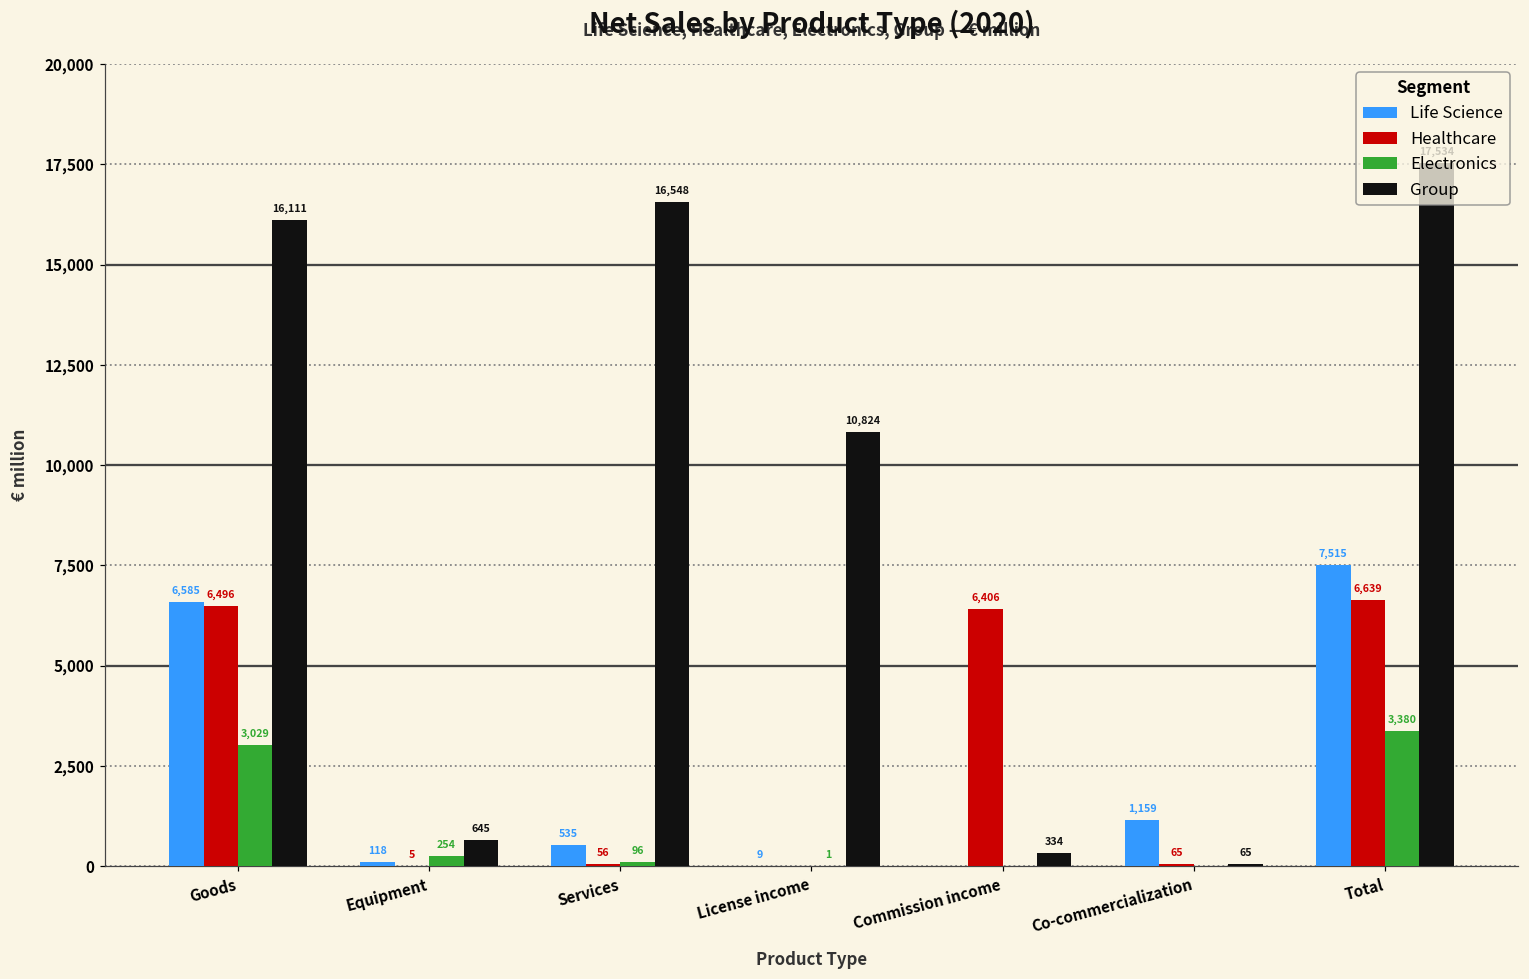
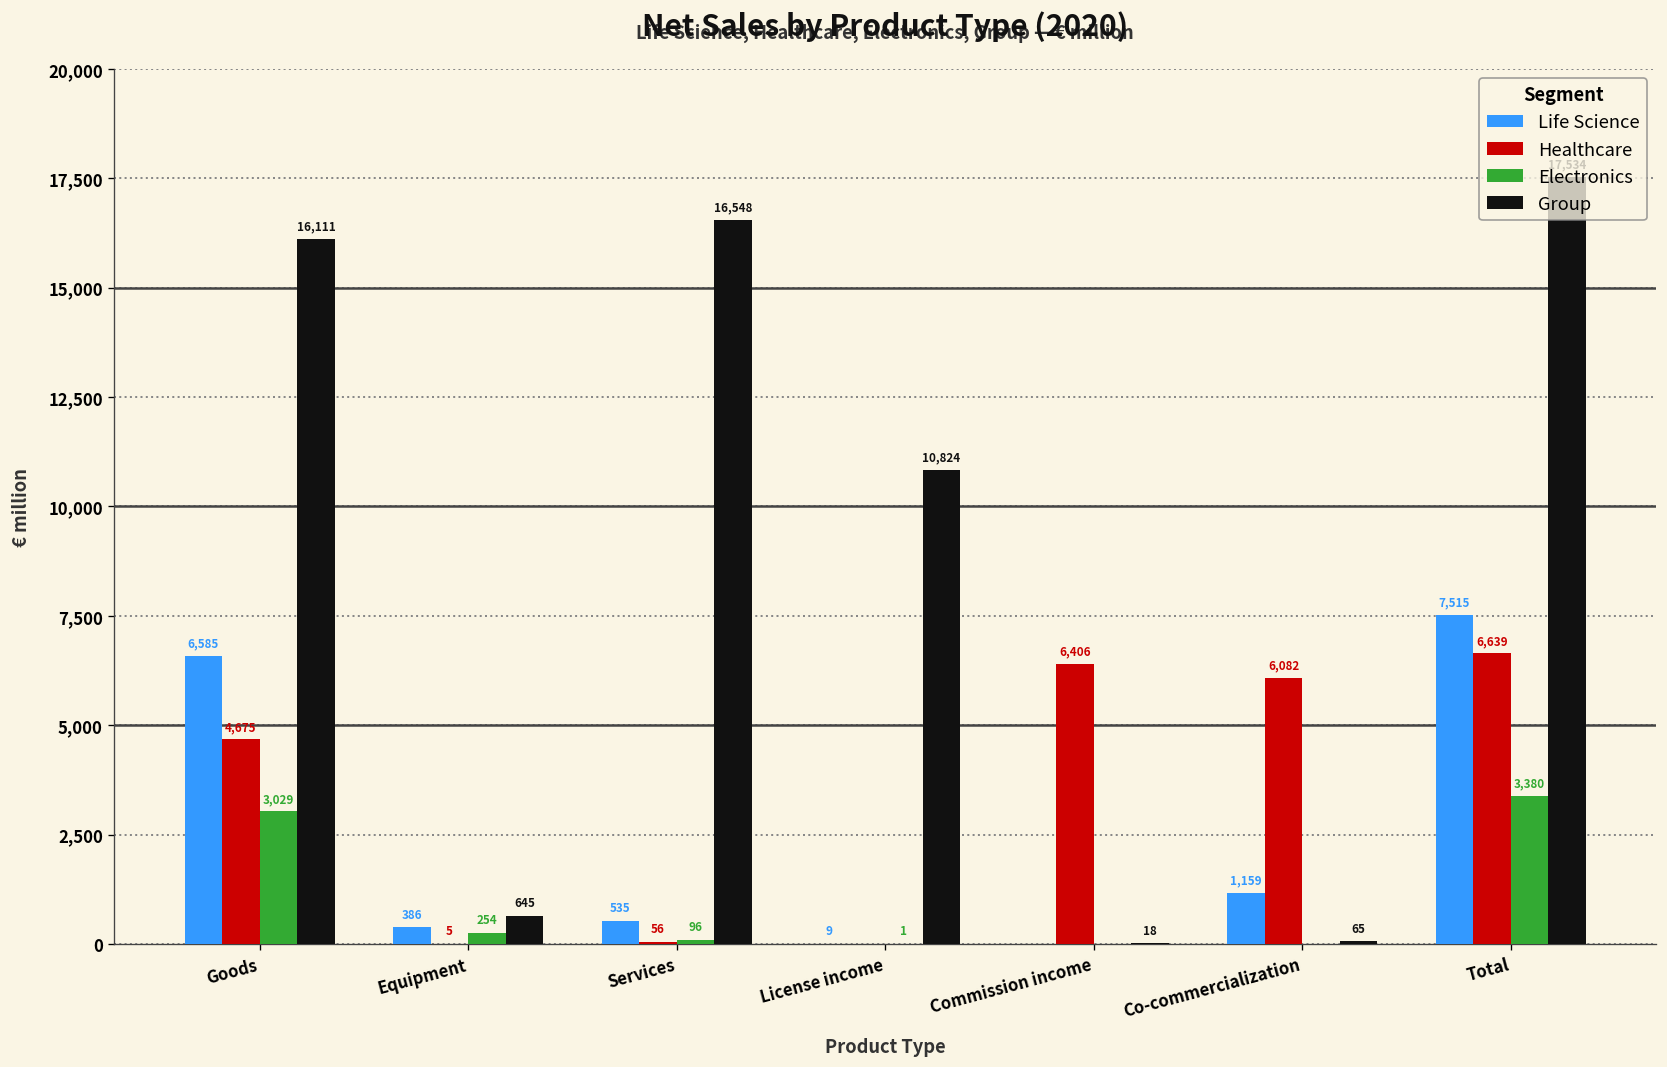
Healthcare, Goods: 6,496 -> 4,675
Life Science, Equipment: 118 -> 386
Group, Commission income: 334 -> 18
Healthcare, Co-commercialization: 65 -> 6,082
